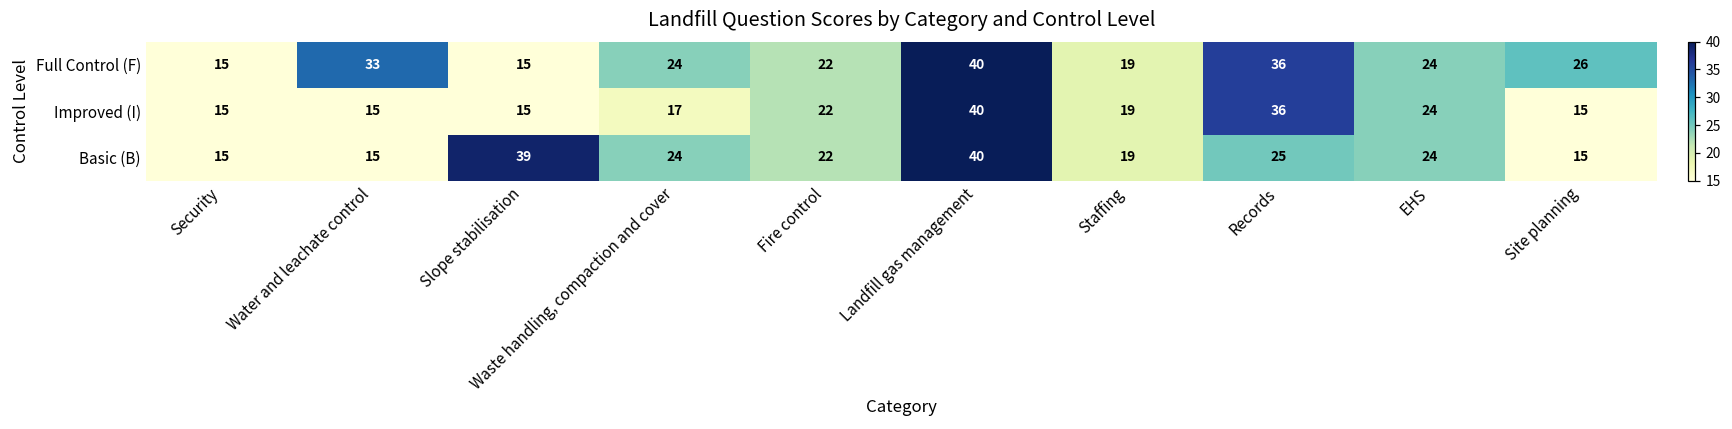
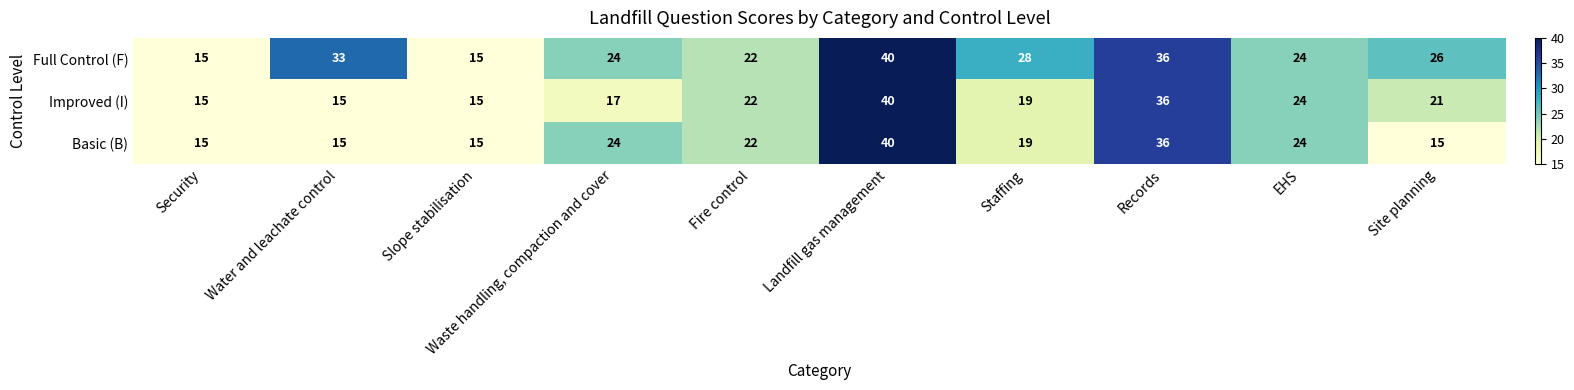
Full Control (F), Staffing: 19 -> 28
Improved (I), Site planning: 15 -> 21
Basic (B), Slope stabilisation: 39 -> 15
Basic (B), Records: 25 -> 36
